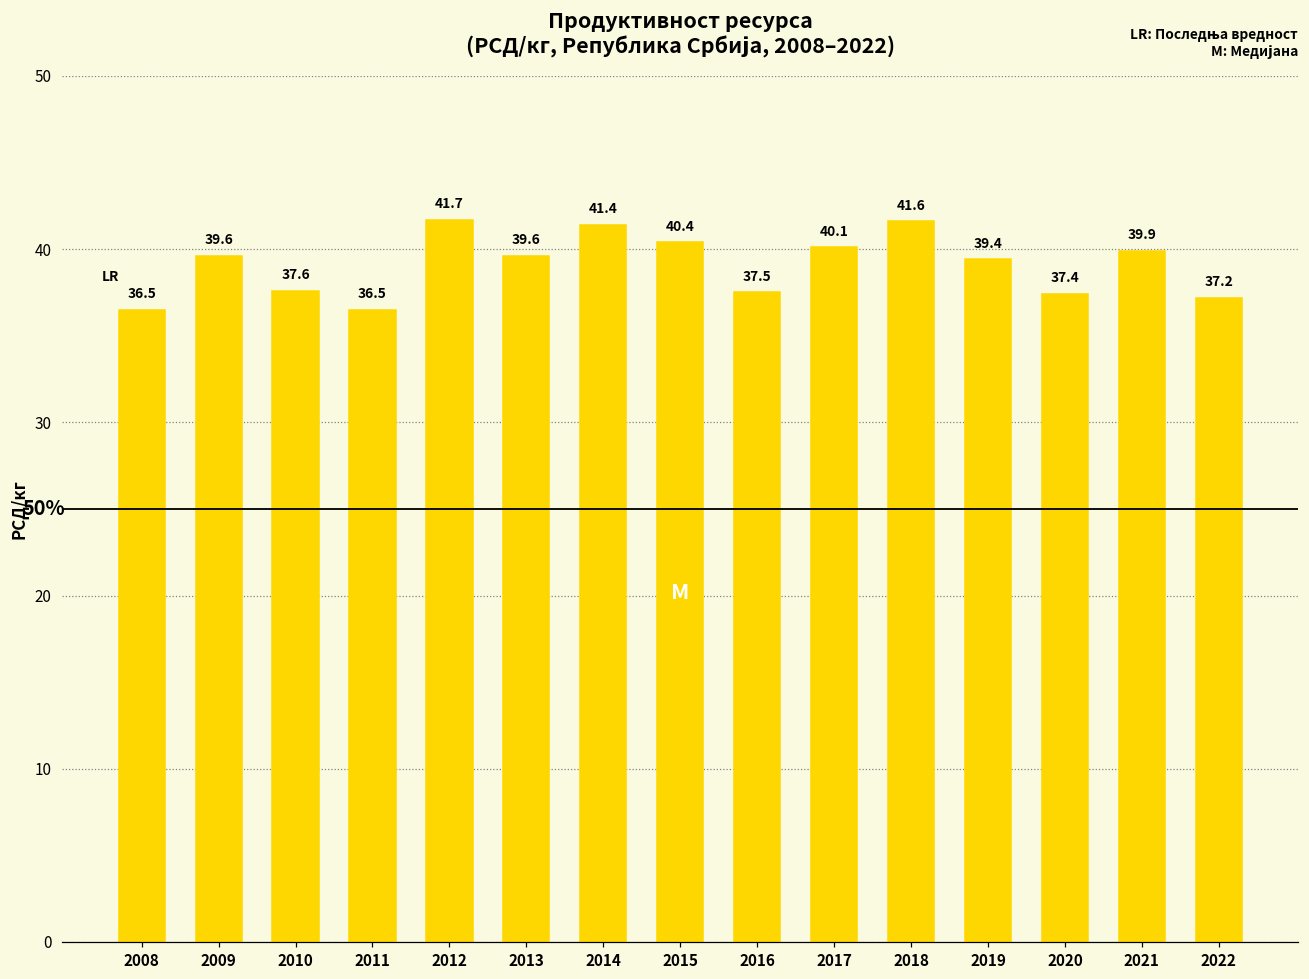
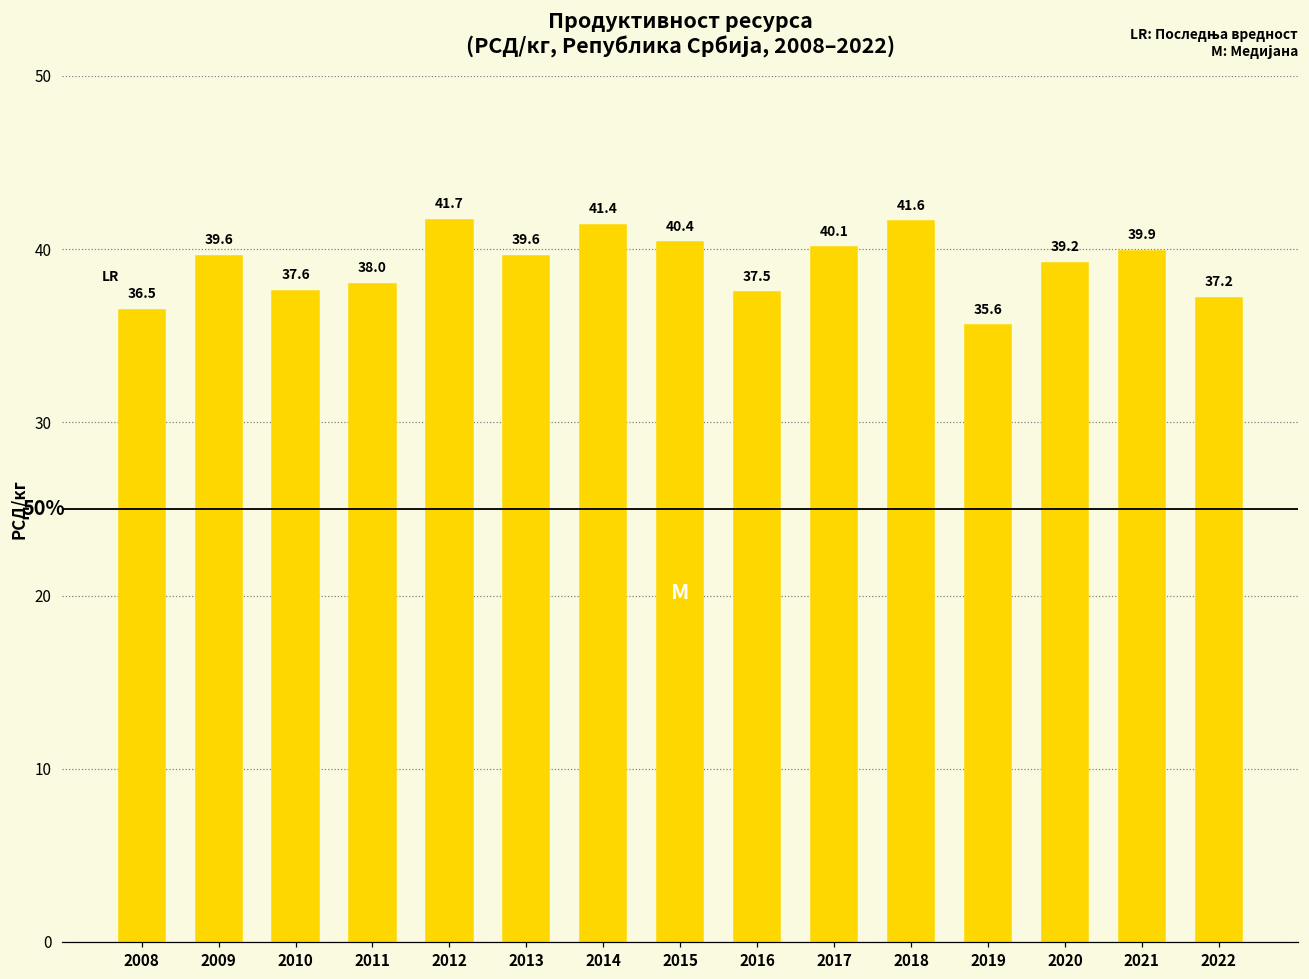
2011: 36.5 -> 38.0
2019: 39.4 -> 35.6
2020: 37.4 -> 39.2
